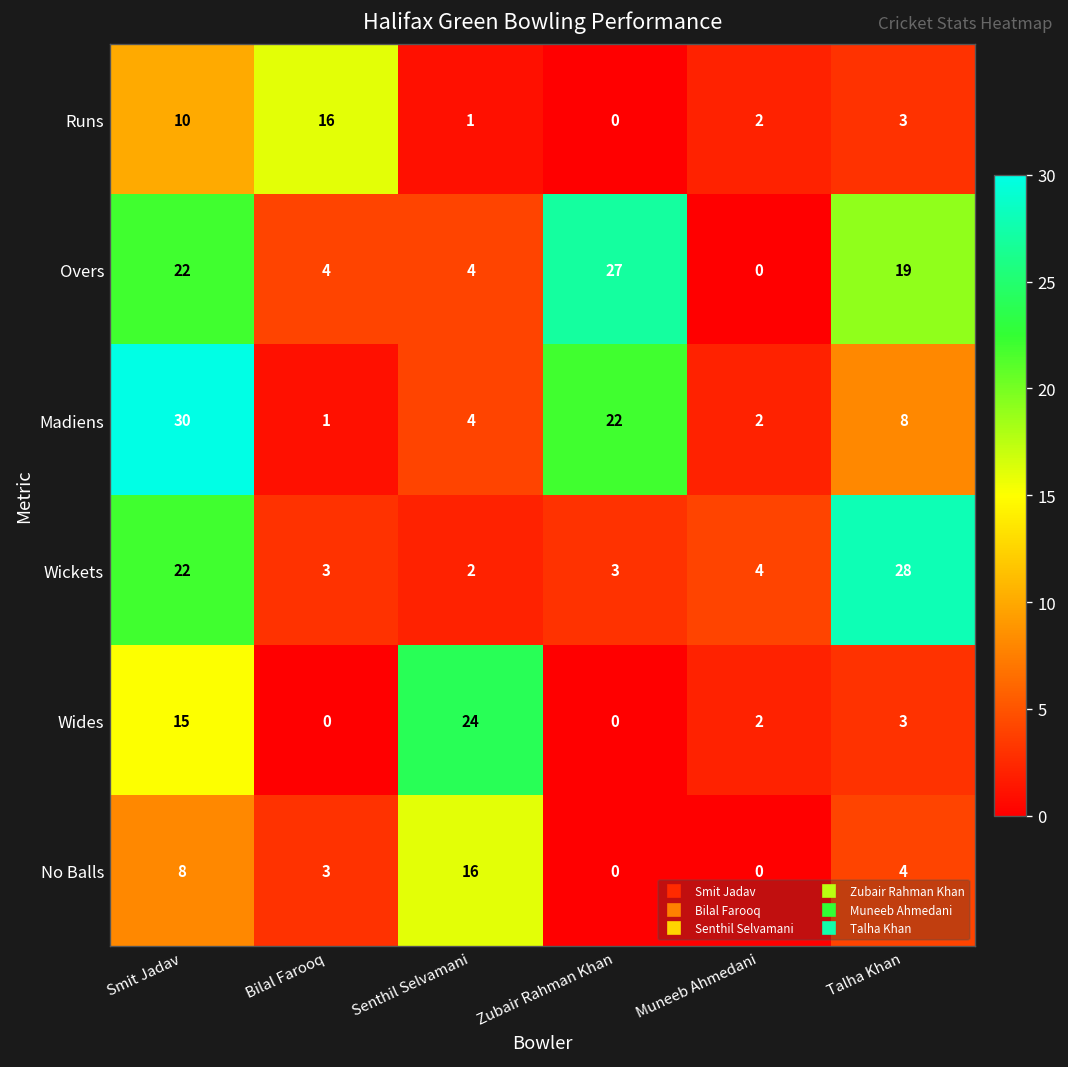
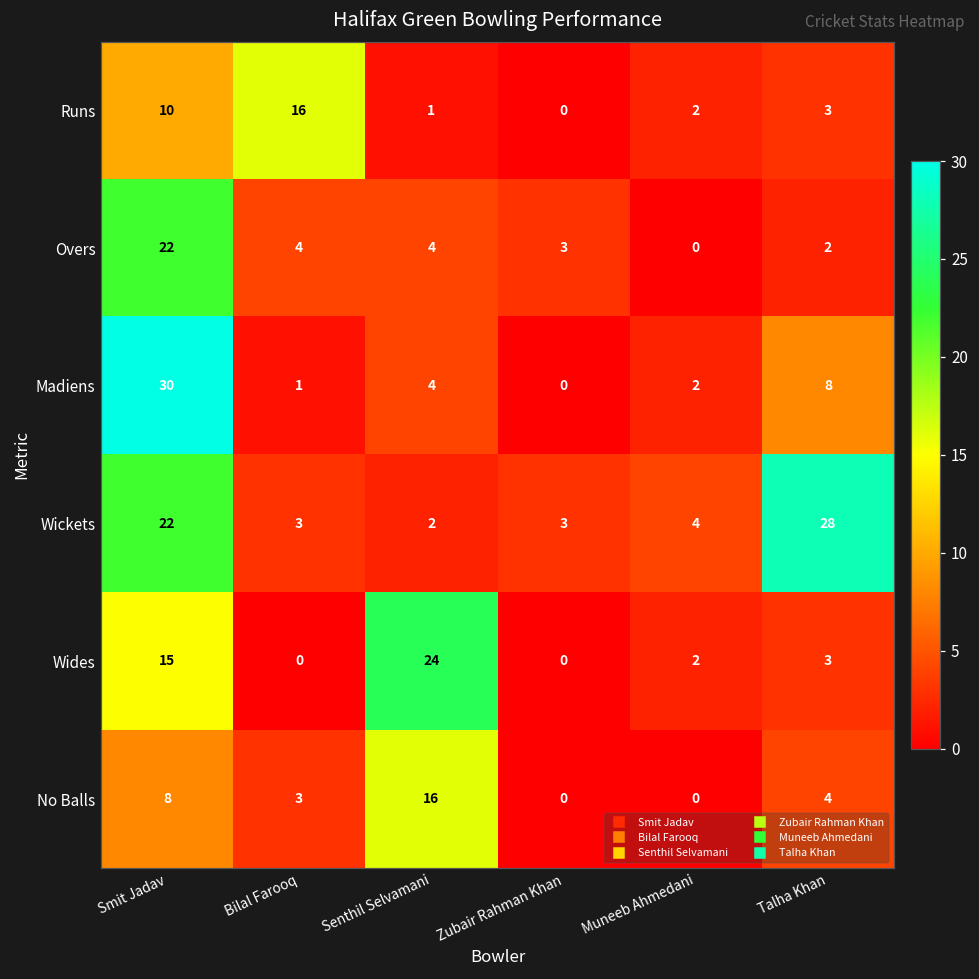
Overs, Zubair Rahman Khan: 27 -> 3
Overs, Talha Khan: 19 -> 2
Madiens, Zubair Rahman Khan: 22 -> 0
